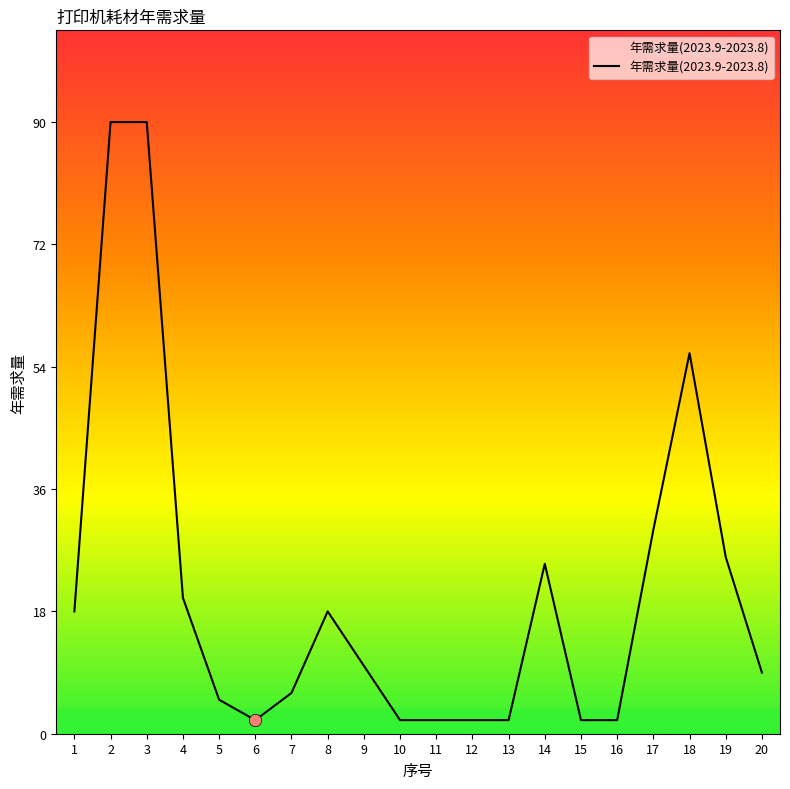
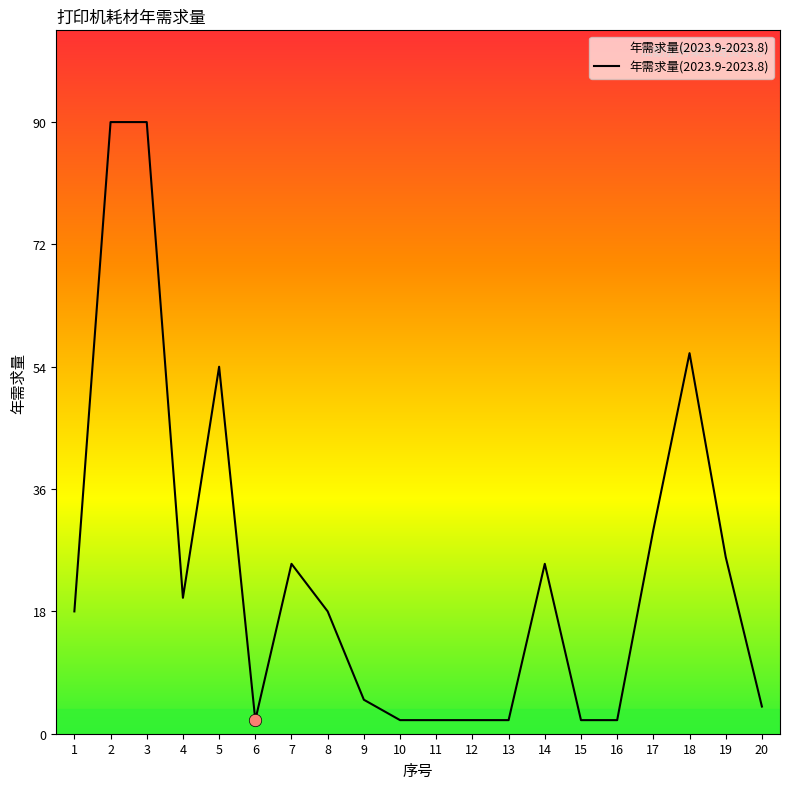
年需求量(2023.9-2023.8), 5: 5 -> 54
年需求量(2023.9-2023.8), 7: 6 -> 25
年需求量(2023.9-2023.8), 9: 10 -> 5
年需求量(2023.9-2023.8), 20: 9 -> 4
